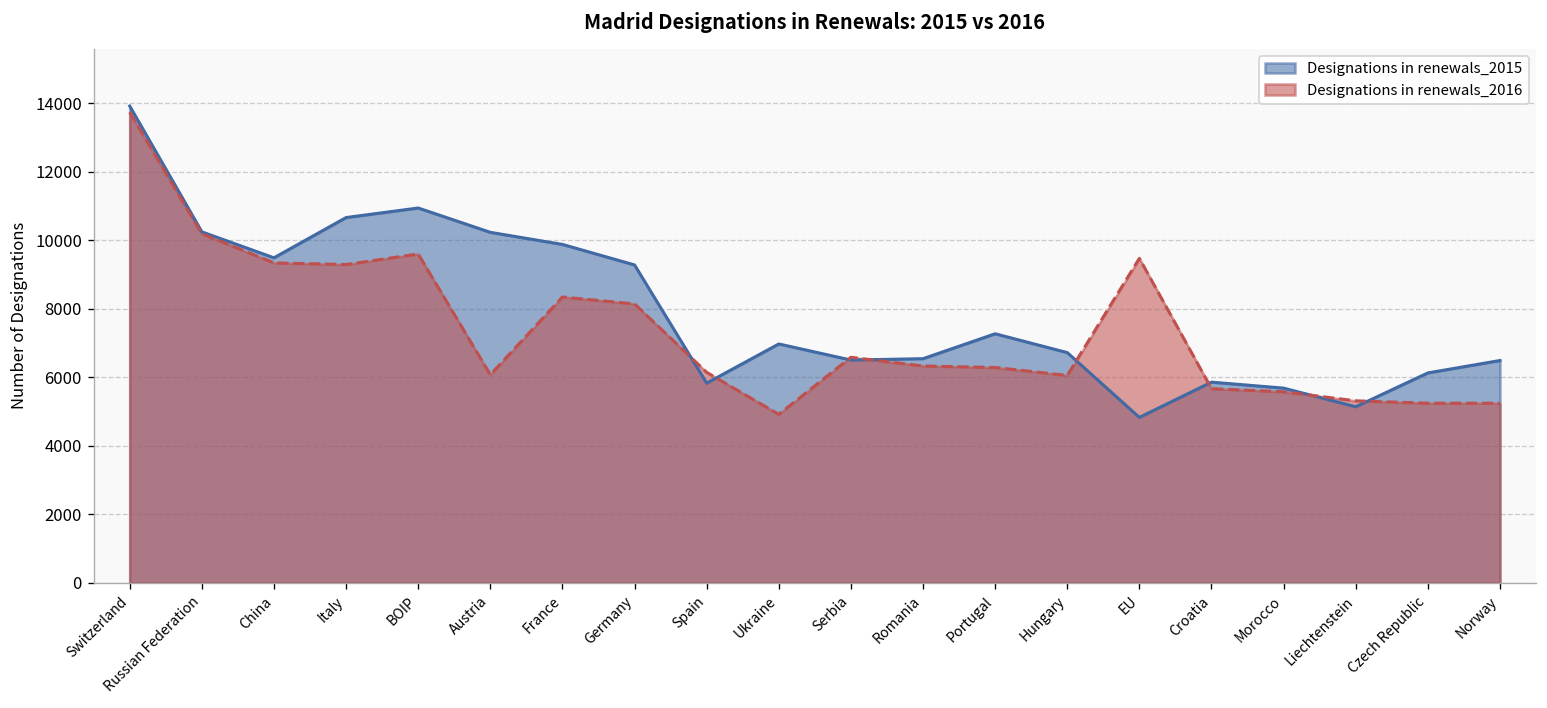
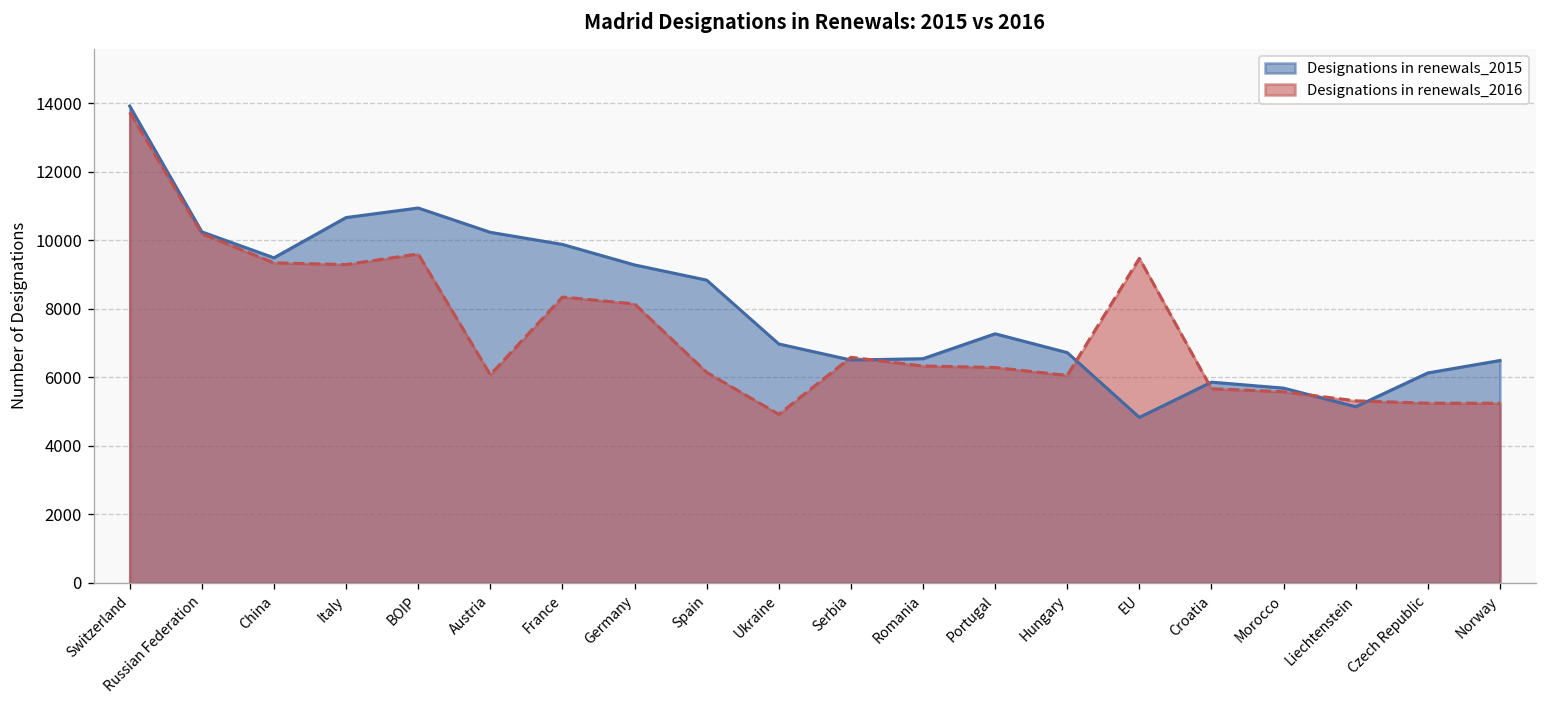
Designations in renewals_2015, Spain: 5800 -> 8800
